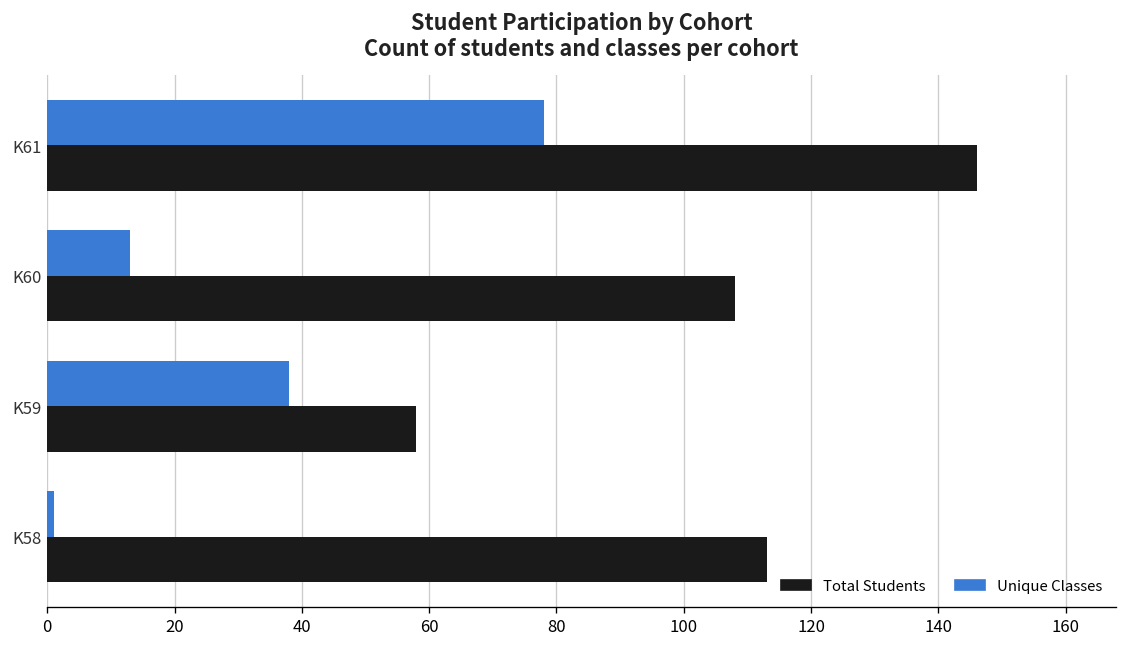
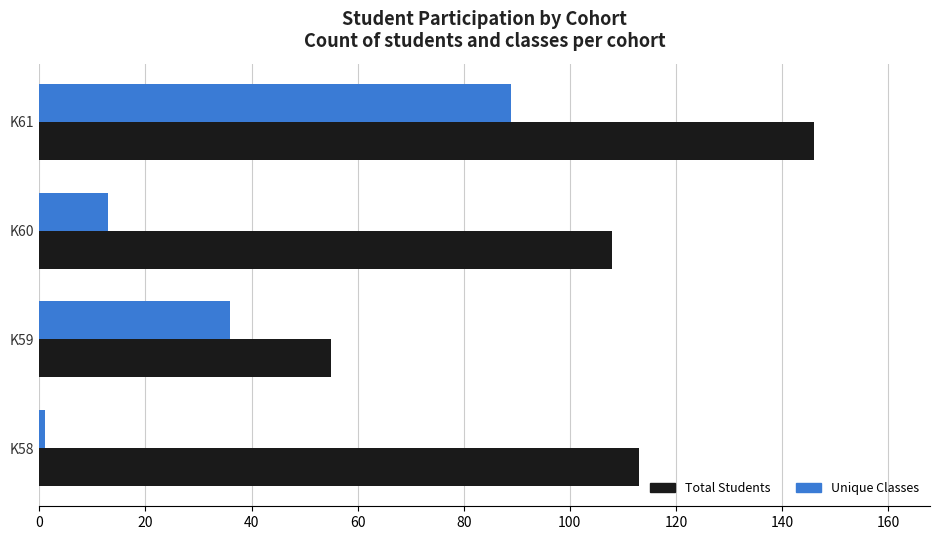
Unique Classes, K61: 78 -> 89
Unique Classes, K59: 38 -> 36
Total Students, K59: 58 -> 55
